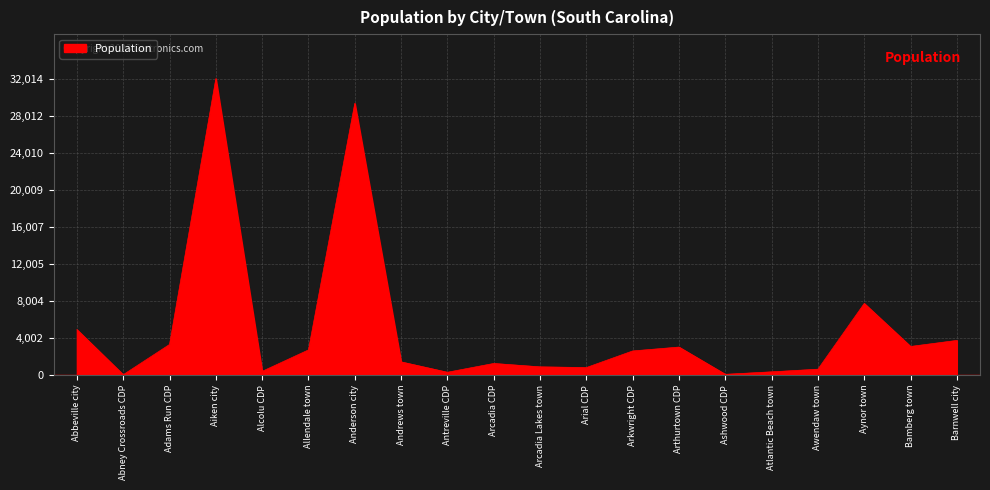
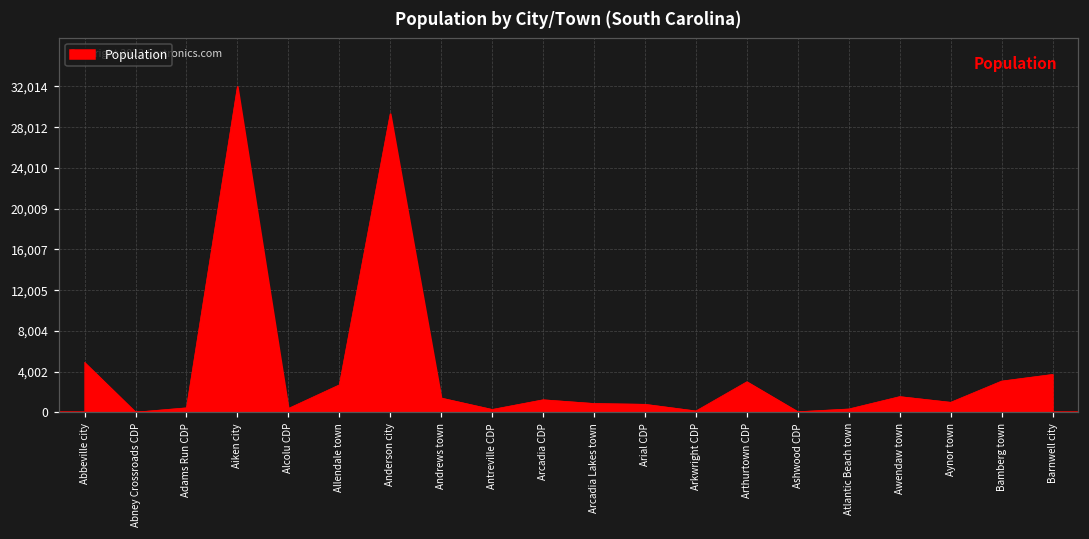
Adams Run CDP: 3,000 -> 0
Arkwright CDP: 3,000 -> 0
Awendaw town: 1,000 -> 2,000
Aynor town: 8,000 -> 1,000
